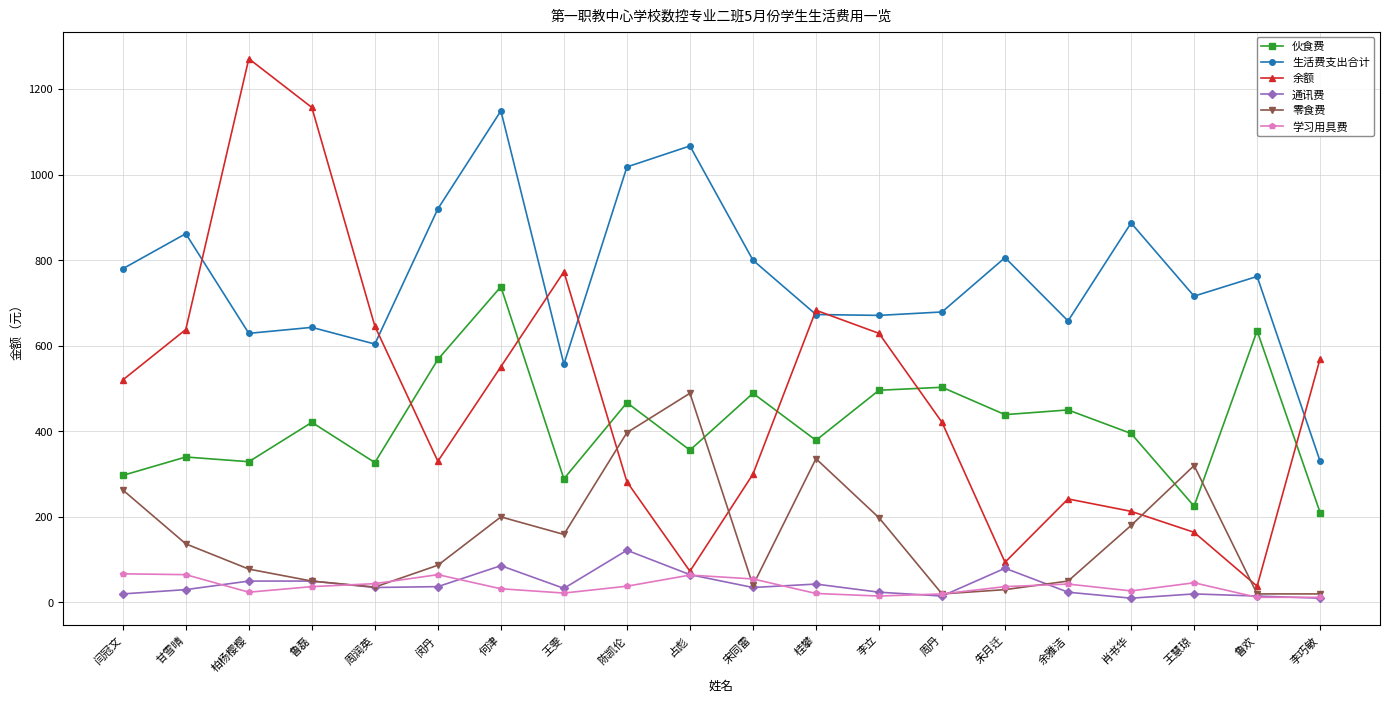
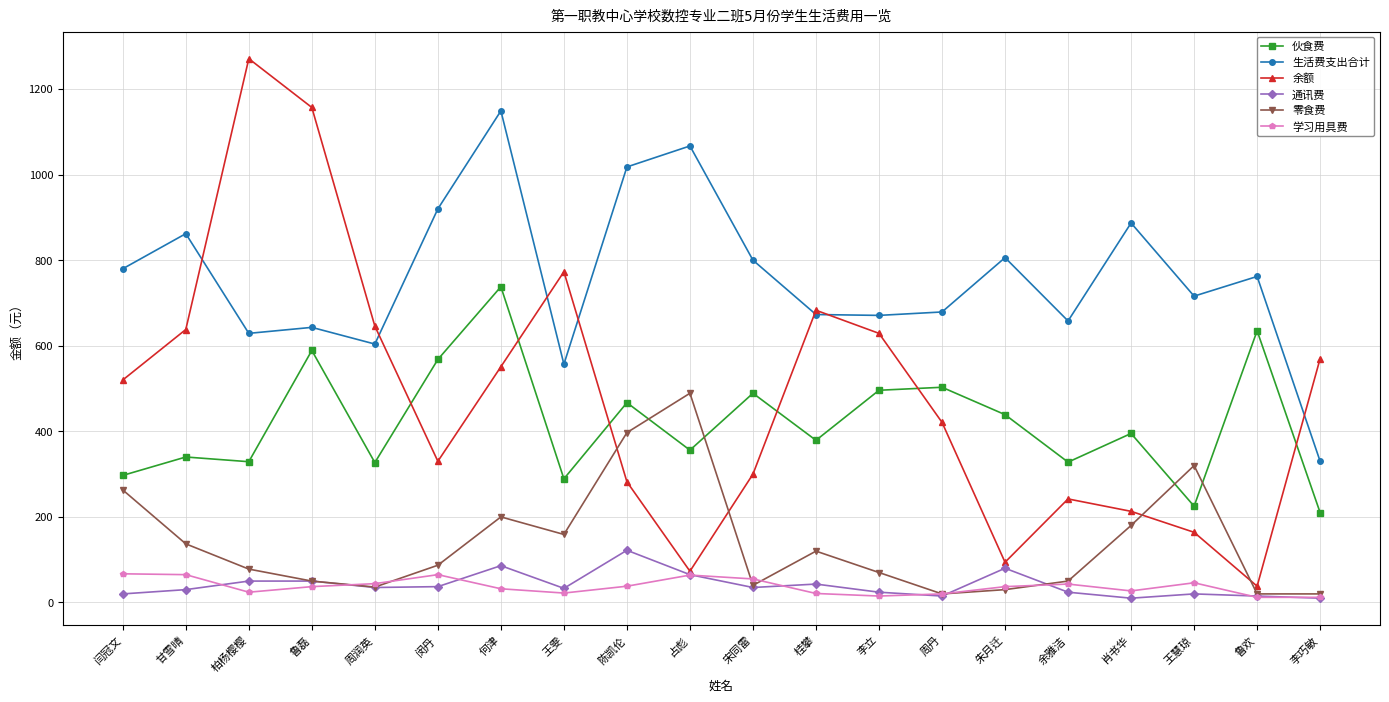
伙食费, 鲁磊: 420 -> 590
零食费, 桂攀: 340 -> 120
零食费, 李立: 200 -> 70
伙食费, 余雅洁: 450 -> 330
